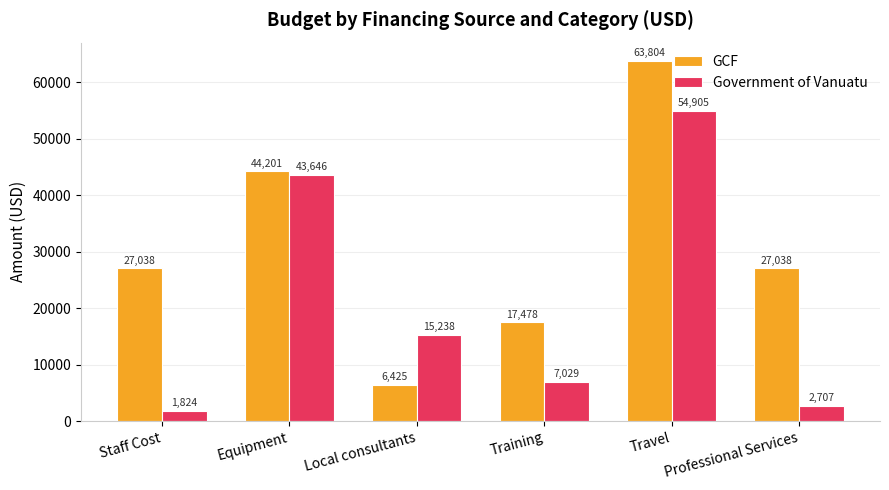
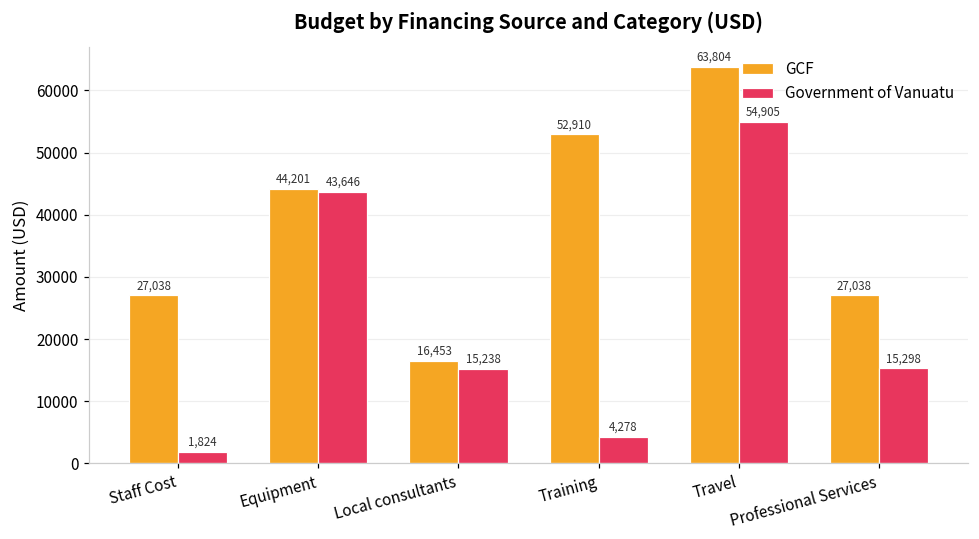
GCF, Local consultants: 6,425 -> 16,453
GCF, Training: 17,478 -> 52,910
Government of Vanuatu, Training: 7,029 -> 4,278
Government of Vanuatu, Professional Services: 2,707 -> 15,298
